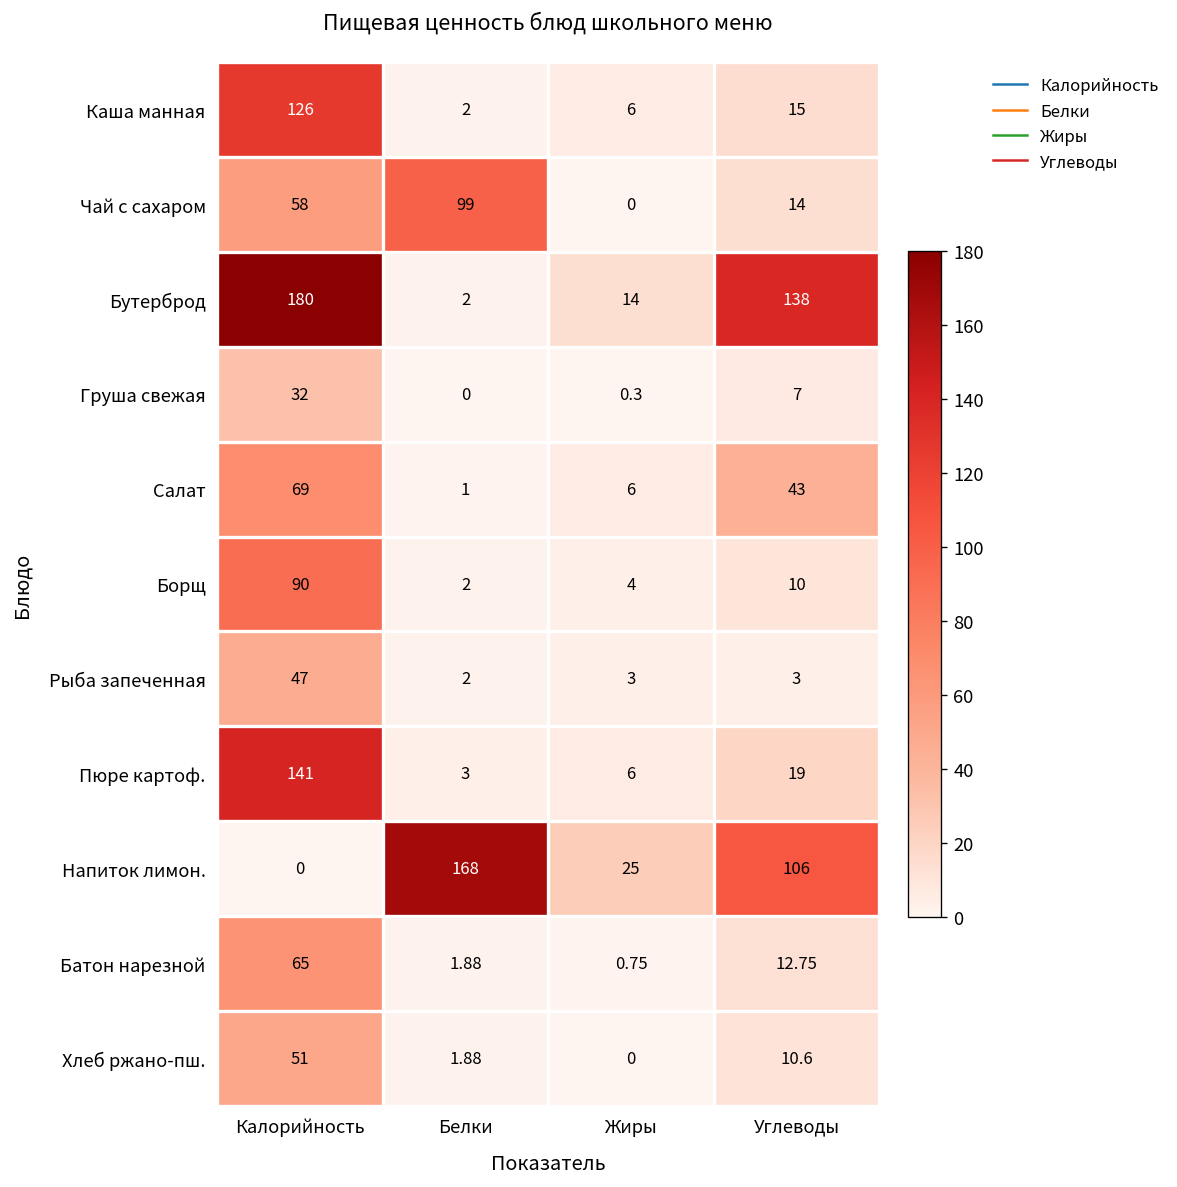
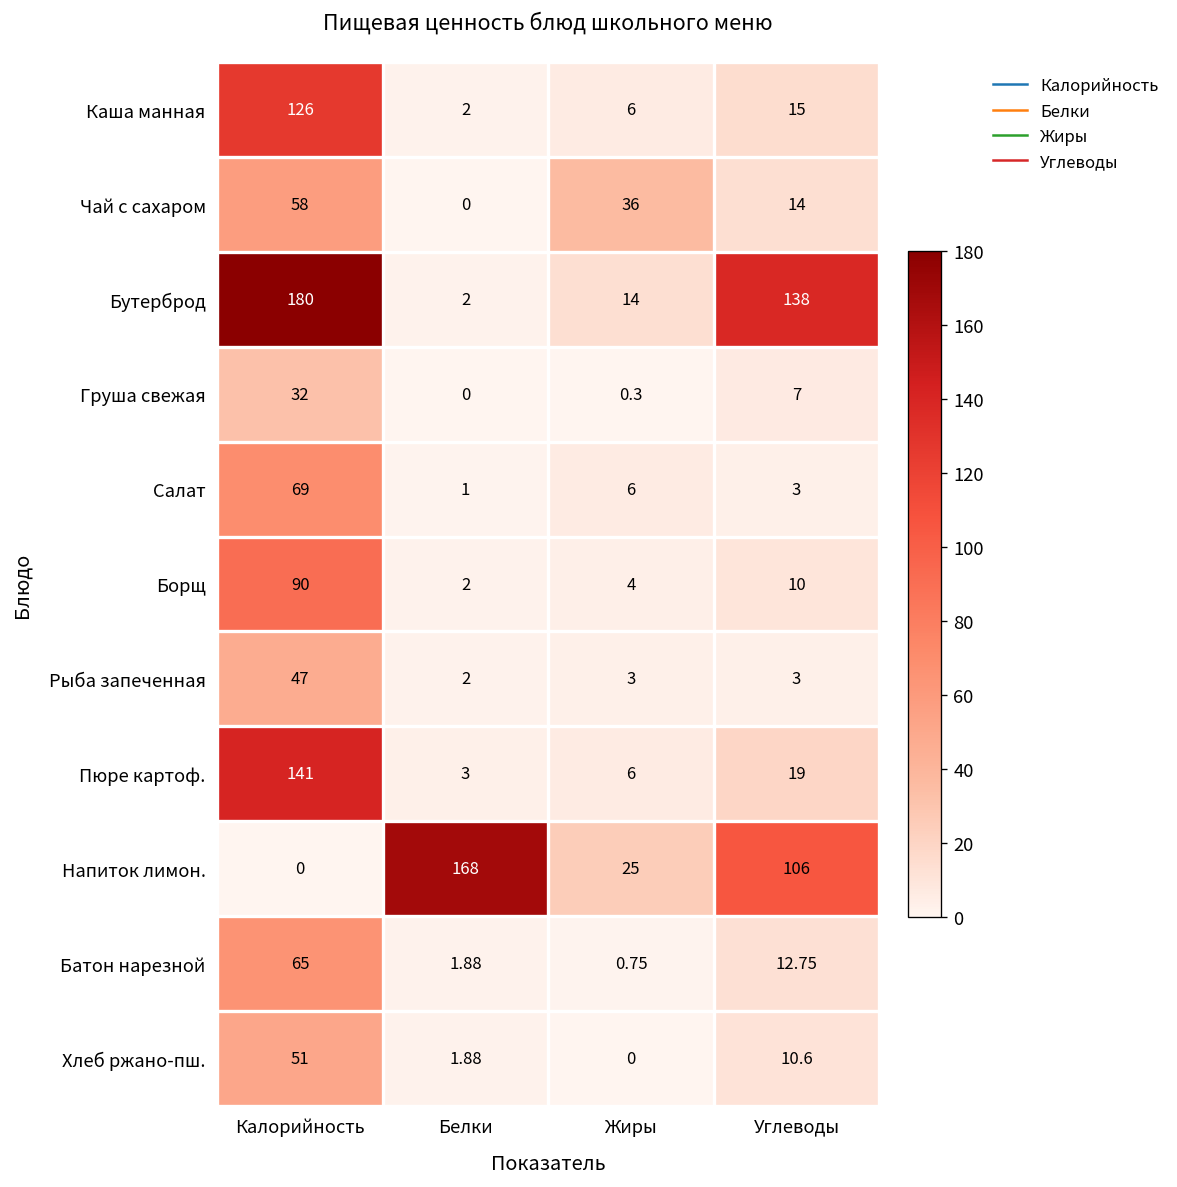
Чай с сахаром, Белки: 99 -> 0
Чай с сахаром, Жиры: 0 -> 36
Салат, Углеводы: 43 -> 3
